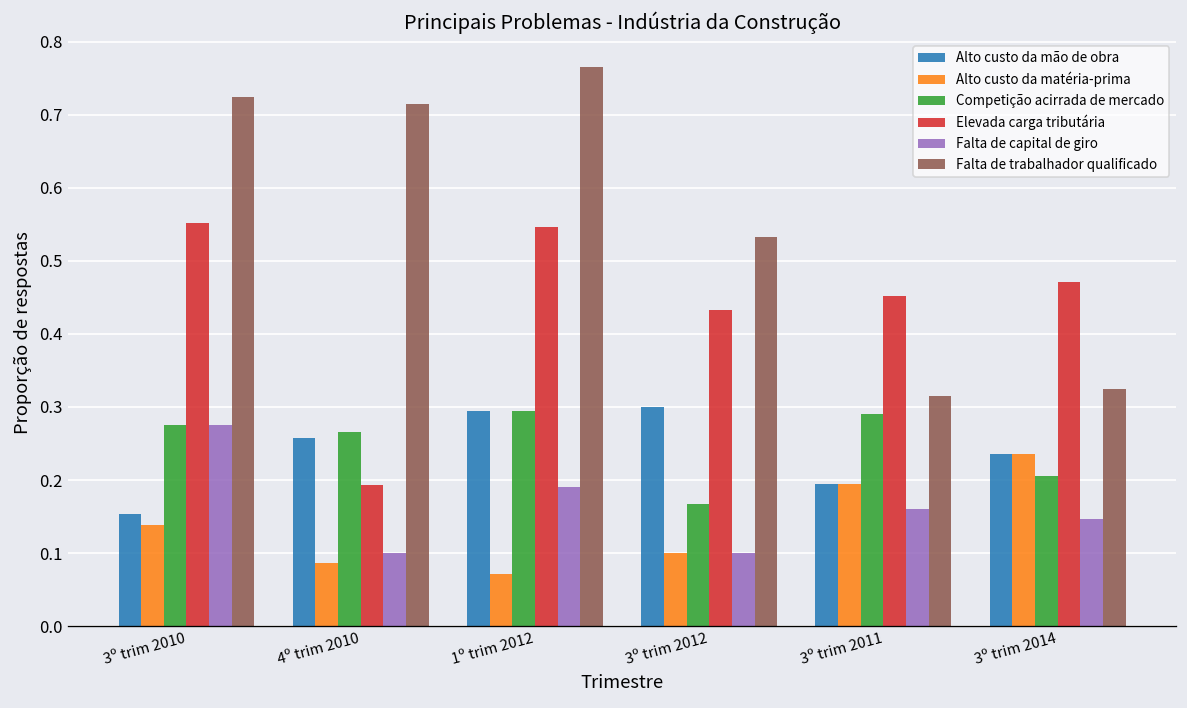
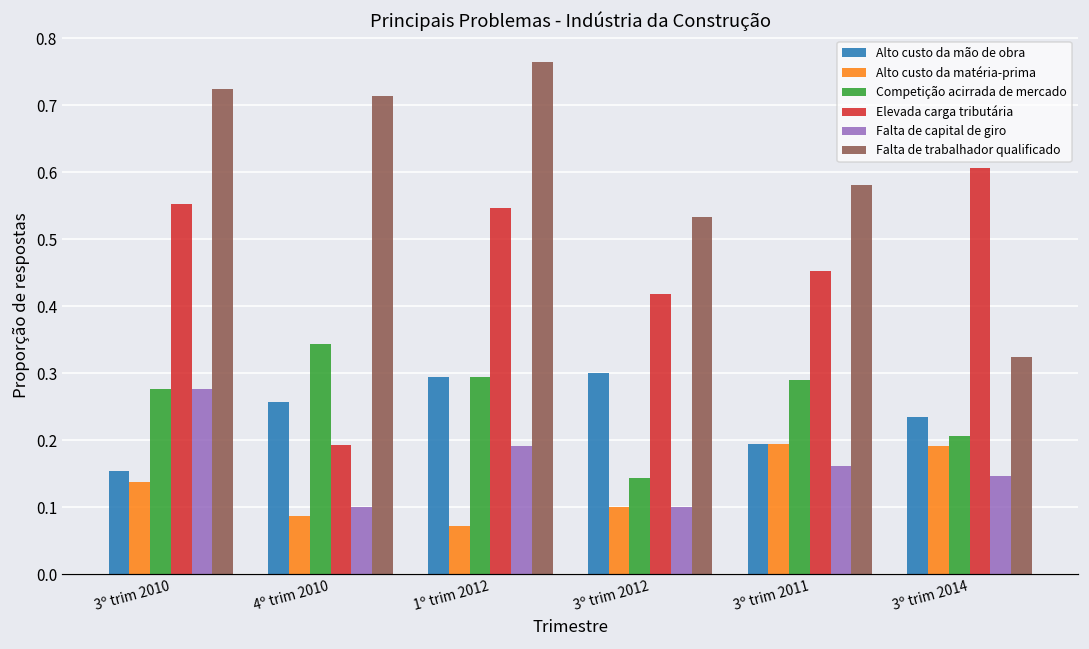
Competição acirrada de mercado, 4º trim 2010: 0.27 -> 0.34
Competição acirrada de mercado, 3º trim 2012: 0.17 -> 0.14
Elevada carga tributária, 3º trim 2012: 0.43 -> 0.42
Falta de trabalhador qualificado, 3º trim 2011: 0.32 -> 0.58
Alto custo da matéria-prima, 3º trim 2014: 0.24 -> 0.19
Elevada carga tributária, 3º trim 2014: 0.47 -> 0.61
